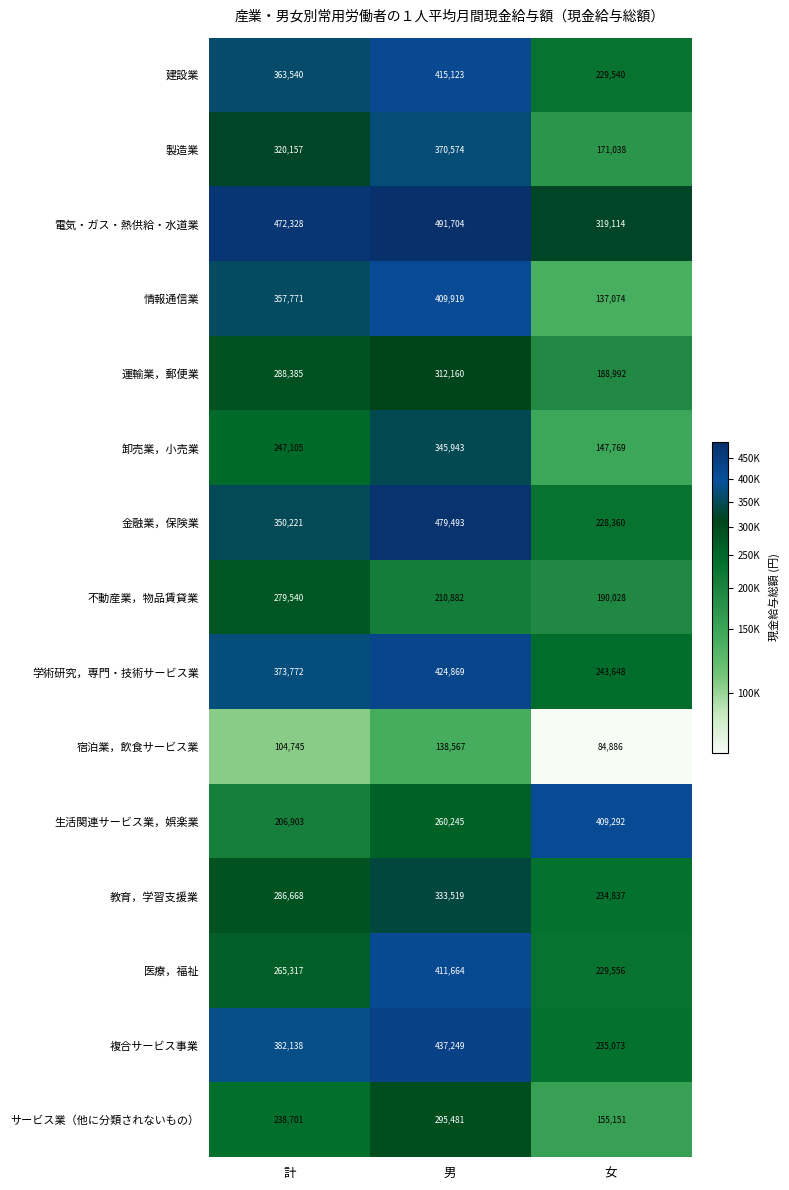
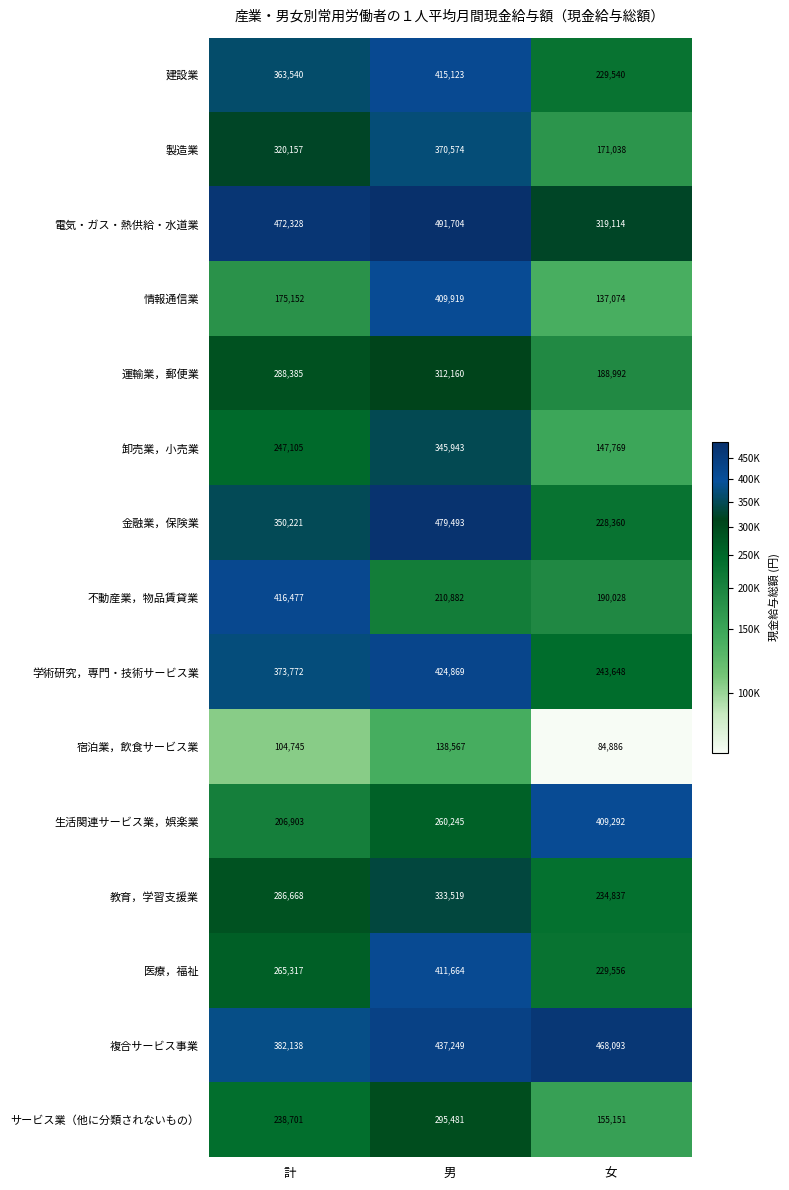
情報通信業, 計: 357,771 -> 175,152
不動産業，物品賃貸業, 計: 279,540 -> 416,477
複合サービス事業, 女: 235,073 -> 468,093
